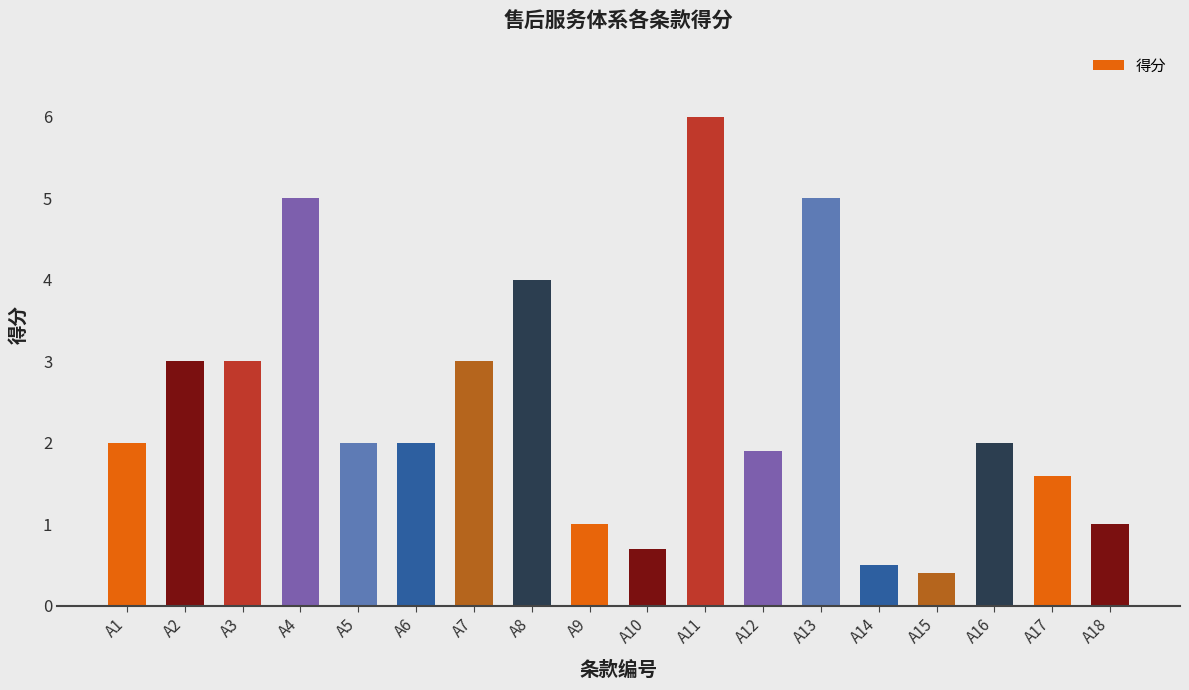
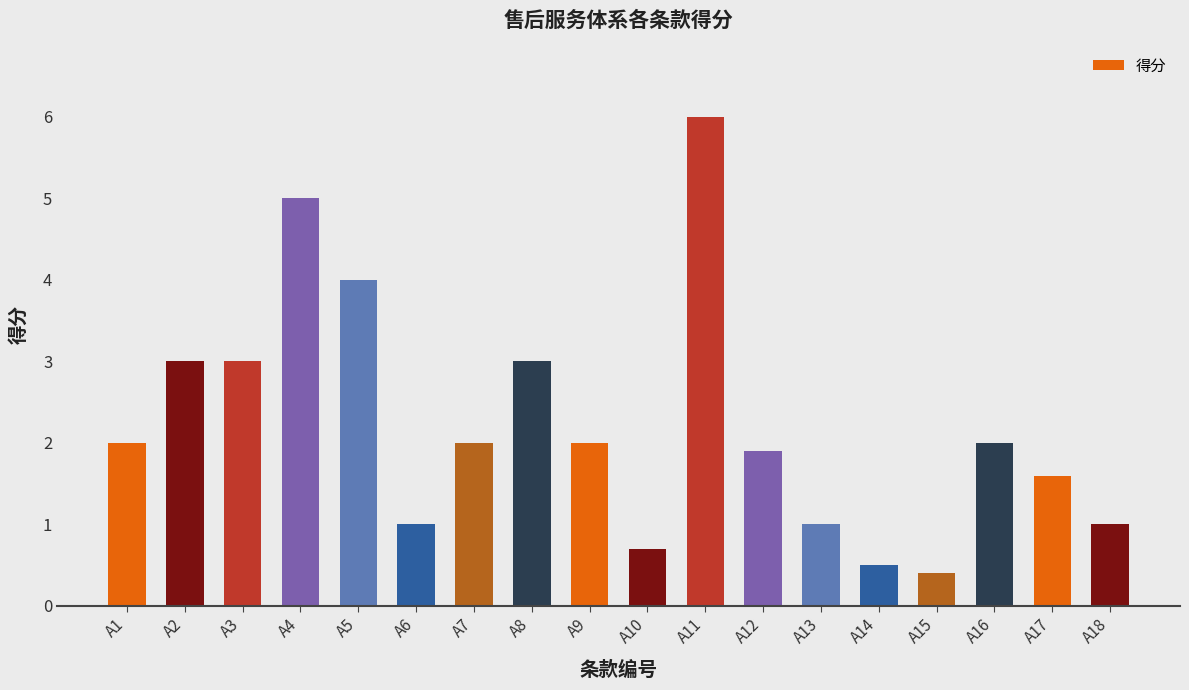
A5: 2 -> 4
A6: 2 -> 1
A7: 3 -> 2
A8: 4 -> 3
A9: 1 -> 2
A13: 5 -> 1
